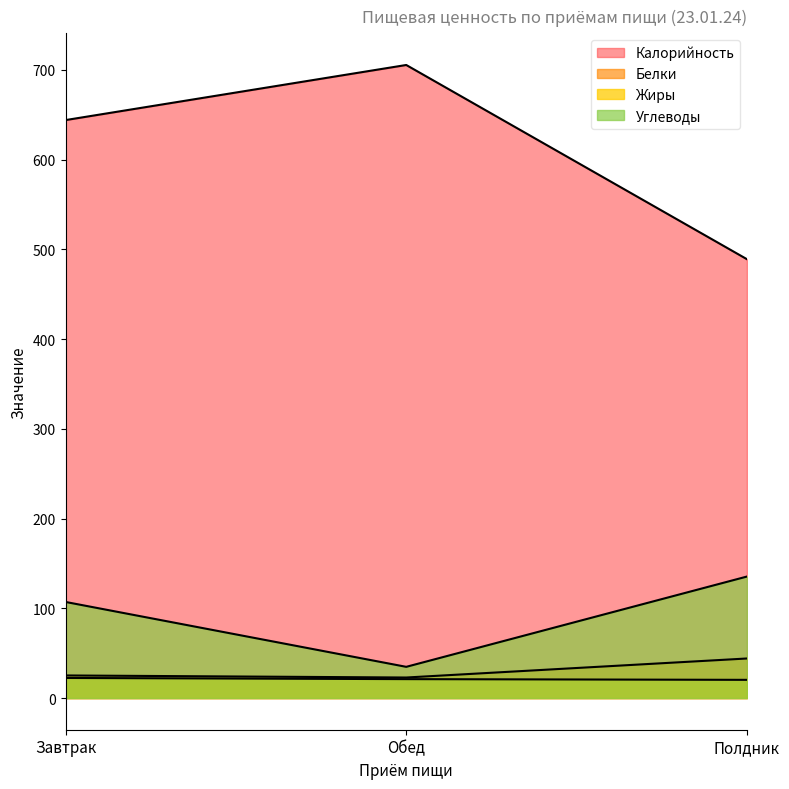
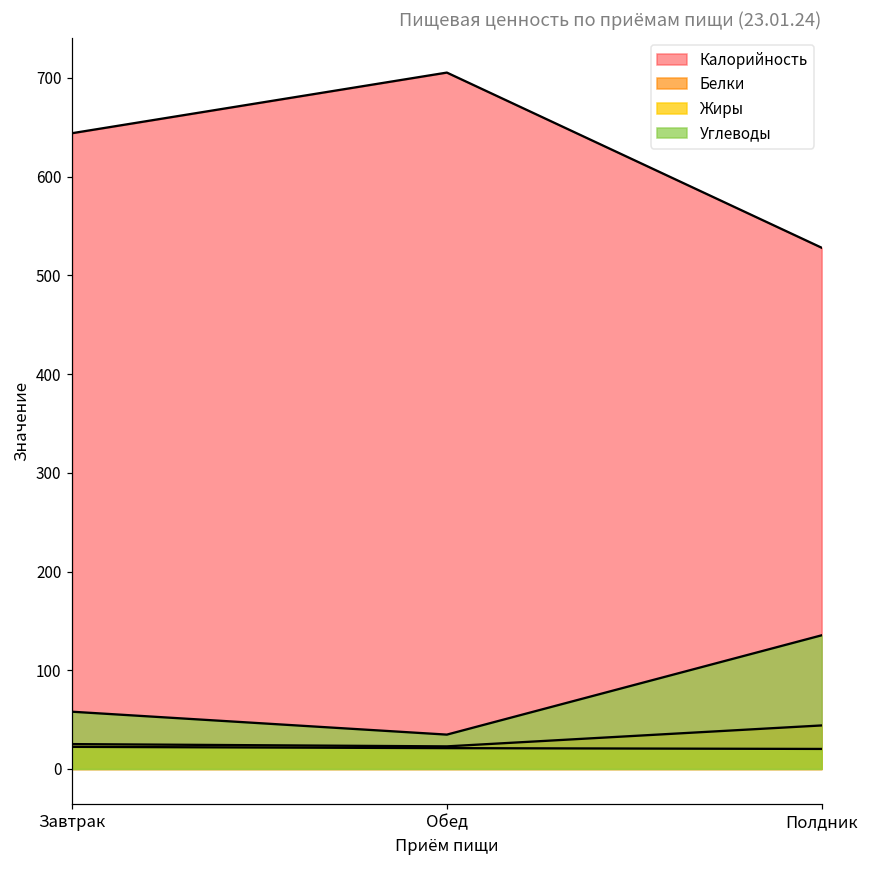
Углеводы, Завтрак: 110 -> 60
Калорийность, Полдник: 490 -> 530
